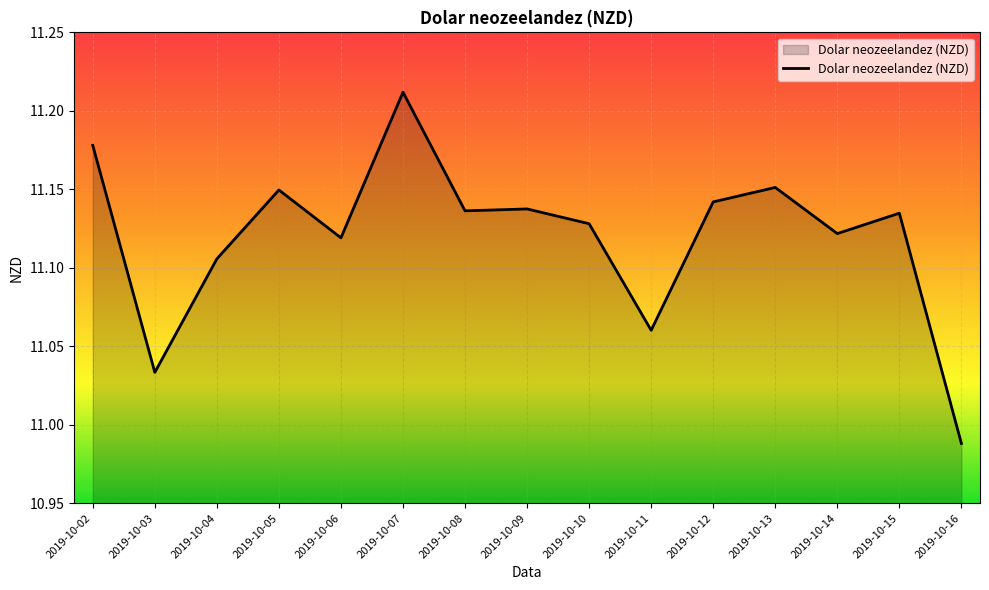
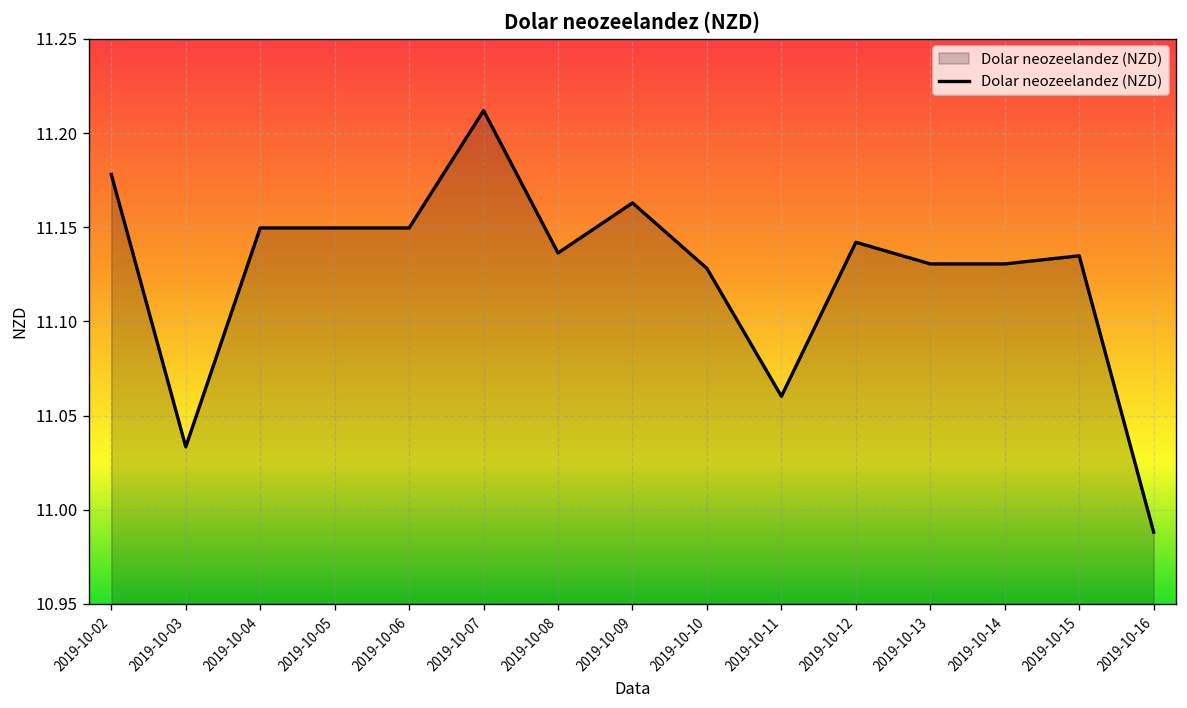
2019-10-04: 11.106 -> 11.150
2019-10-06: 11.119 -> 11.150
2019-10-09: 11.138 -> 11.163
2019-10-13: 11.151 -> 11.131
2019-10-14: 11.122 -> 11.131
